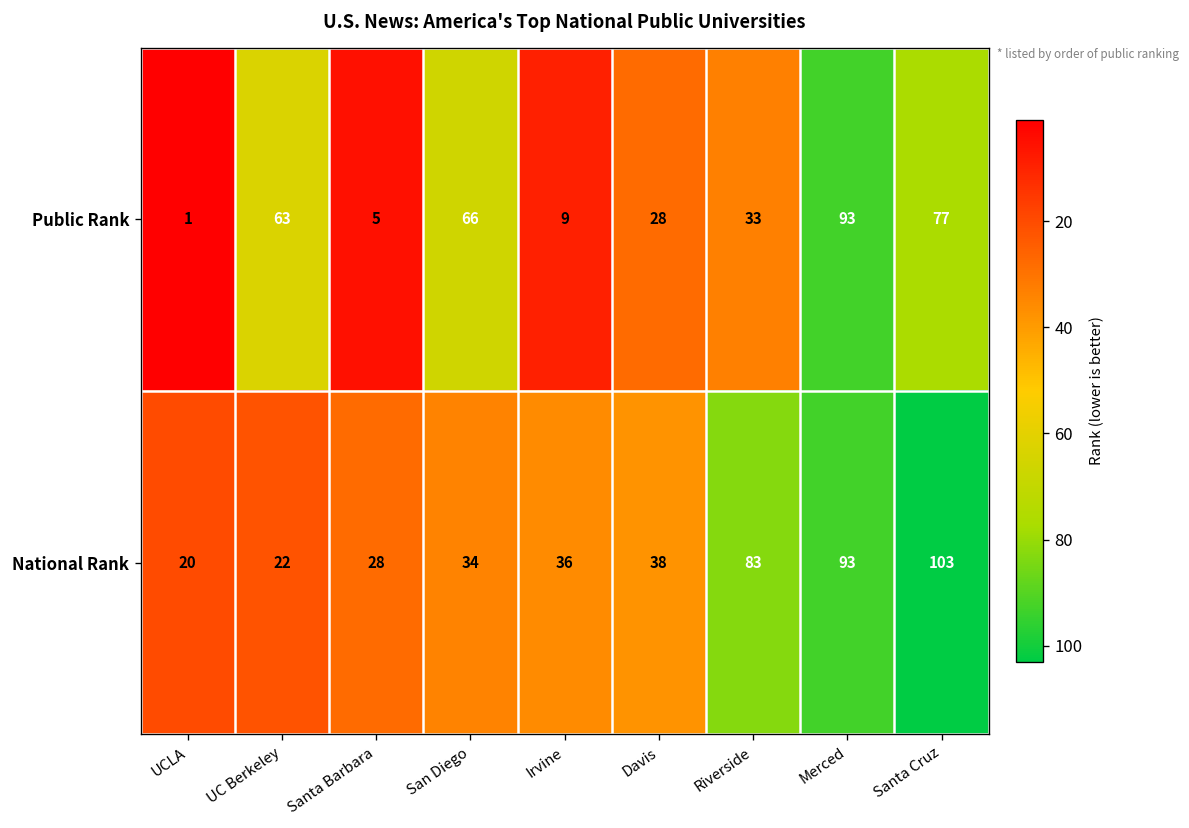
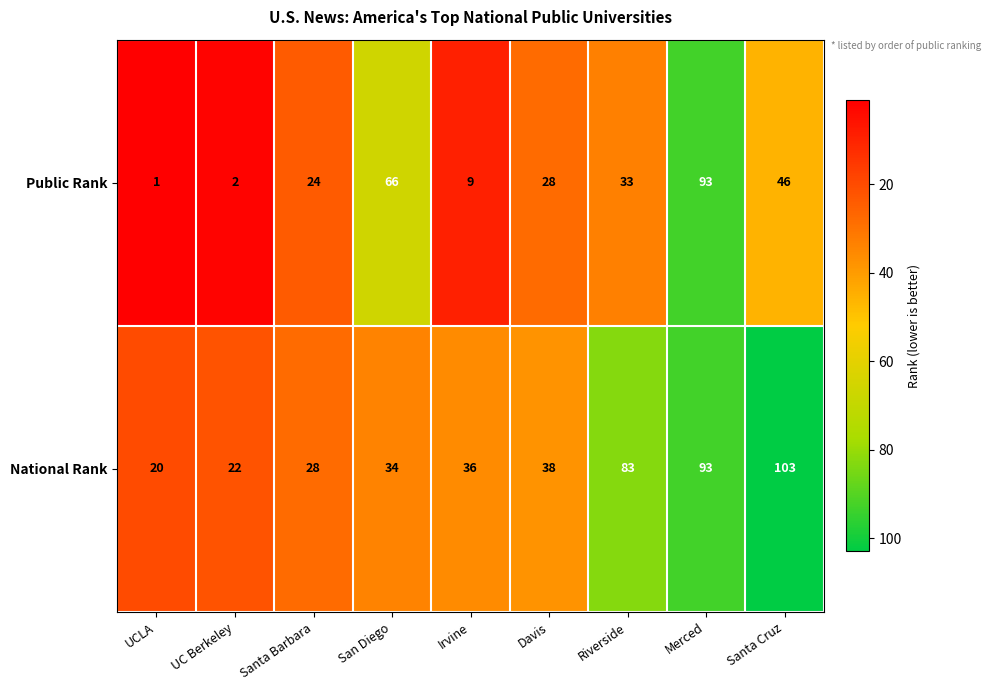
Public Rank, UC Berkeley: 63 -> 2
Public Rank, Santa Barbara: 5 -> 24
Public Rank, Santa Cruz: 77 -> 46
